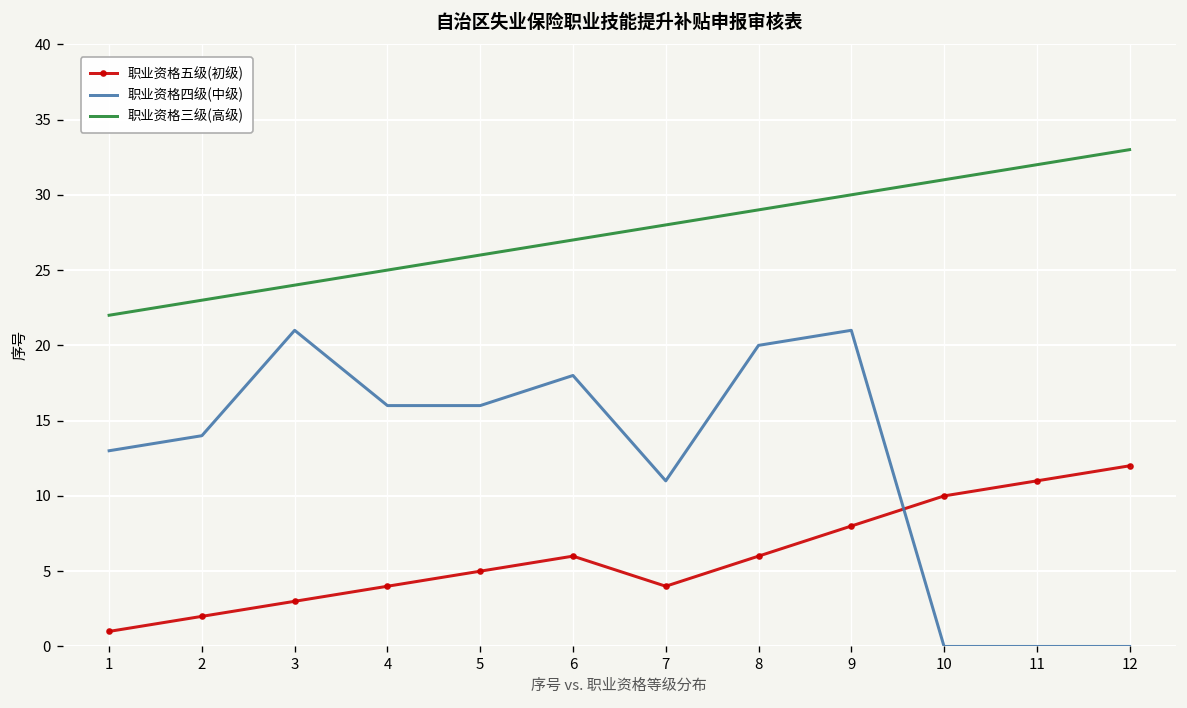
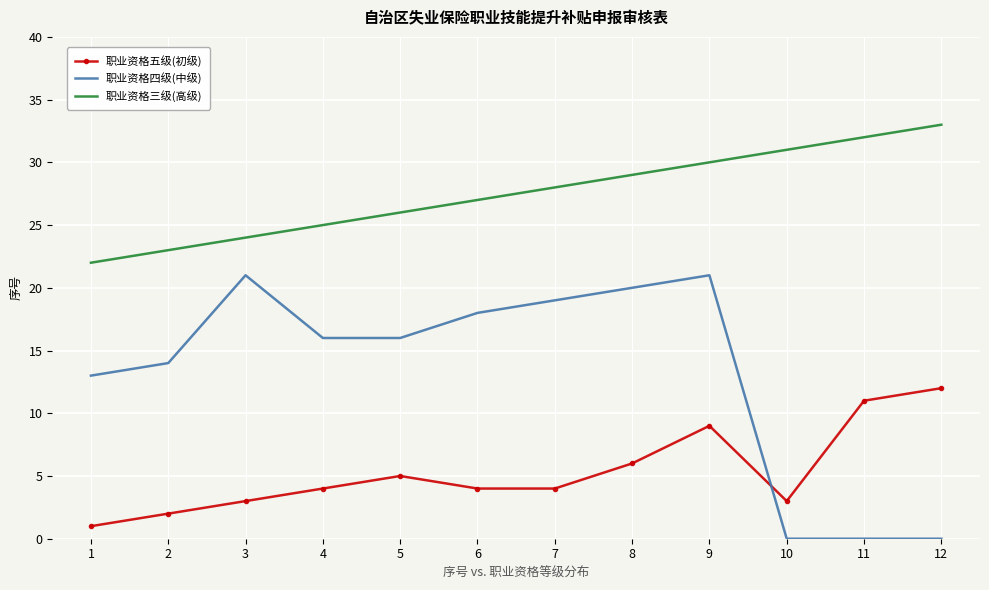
职业资格五级(初级), 6: 6 -> 4
职业资格四级(中级), 7: 11 -> 19
职业资格五级(初级), 9: 8 -> 9
职业资格五级(初级), 10: 10 -> 3
